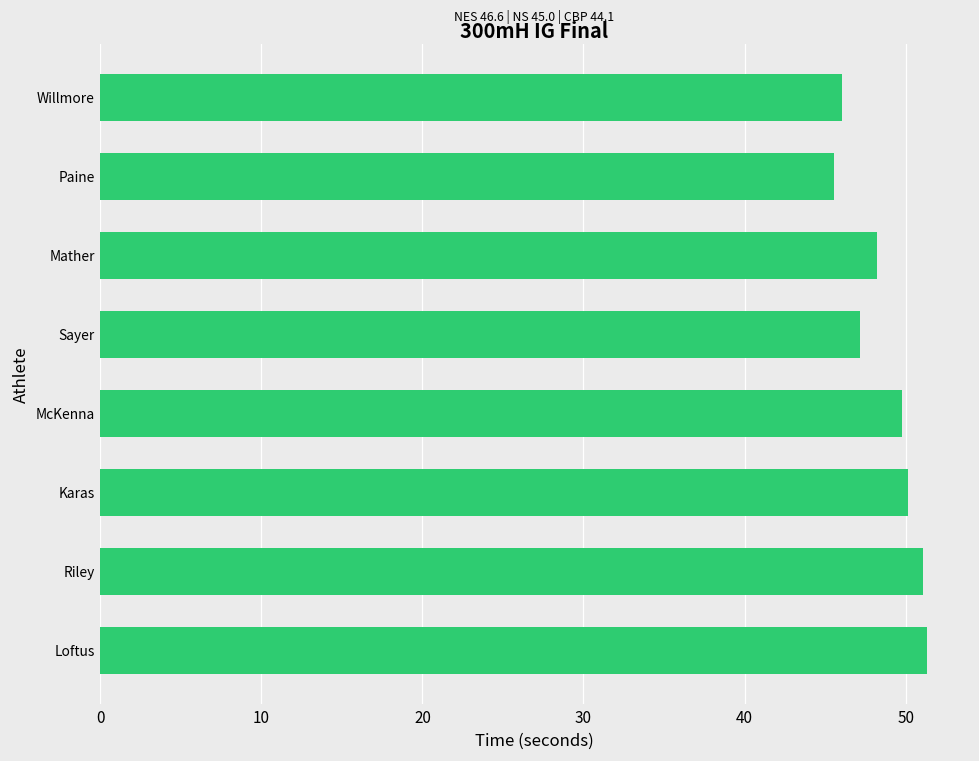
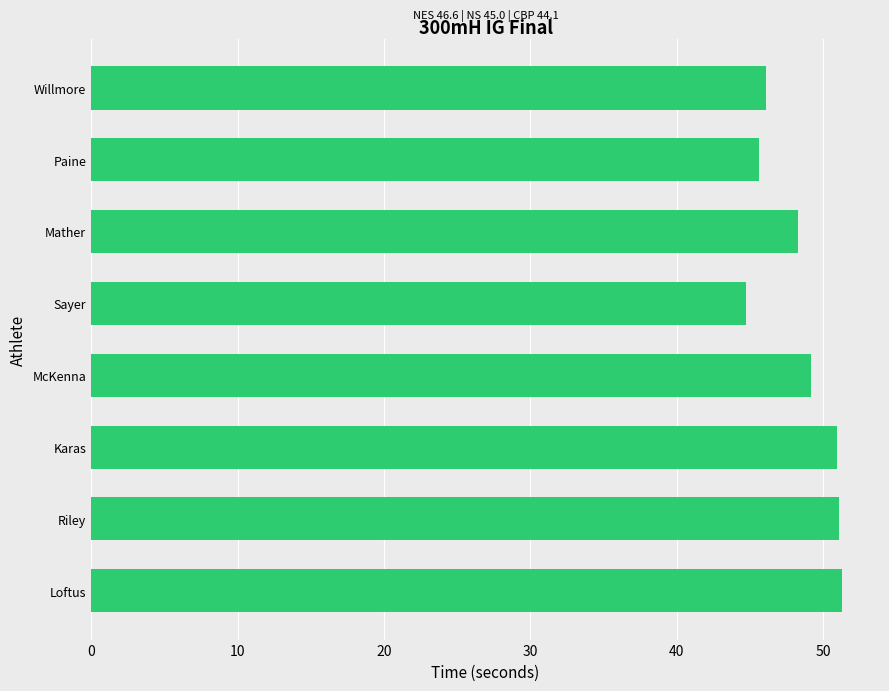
Sayer: 47.2 -> 44.7
McKenna: 49.8 -> 49.2
Karas: 50.2 -> 51.0
